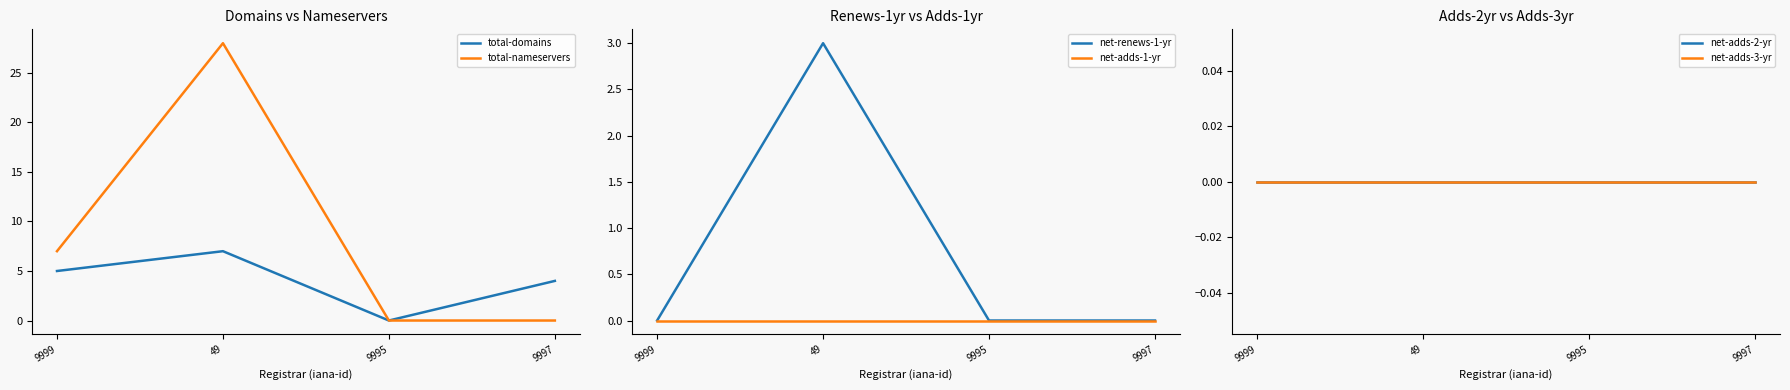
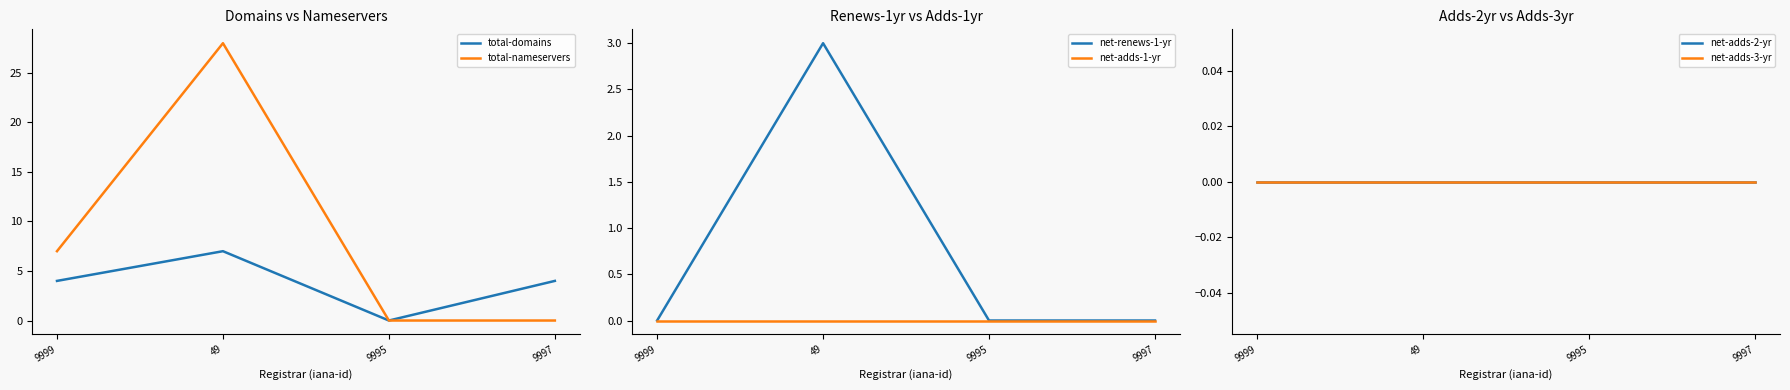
Domains vs Nameservers, total-domains, 9999: 5 -> 4
